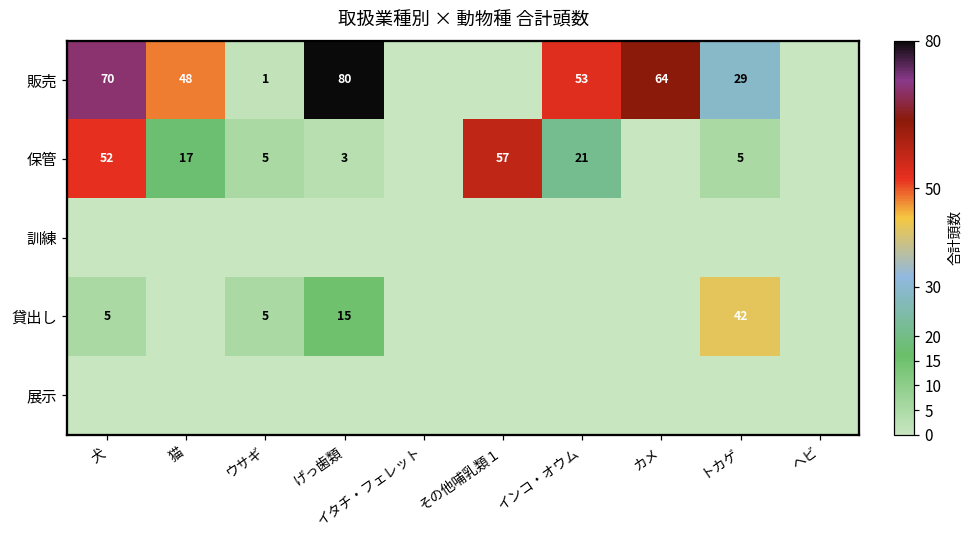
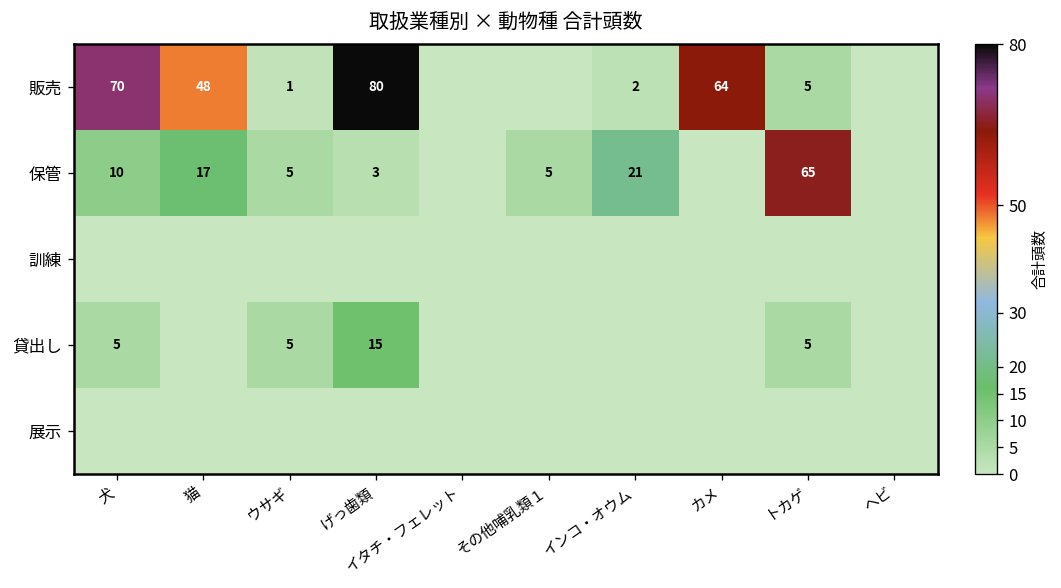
販売, インコ・オウム: 53 -> 2
販売, トカゲ: 29 -> 5
保管, 犬: 52 -> 10
保管, その他哺乳類１: 57 -> 5
保管, トカゲ: 5 -> 65
貸出し, トカゲ: 42 -> 5
